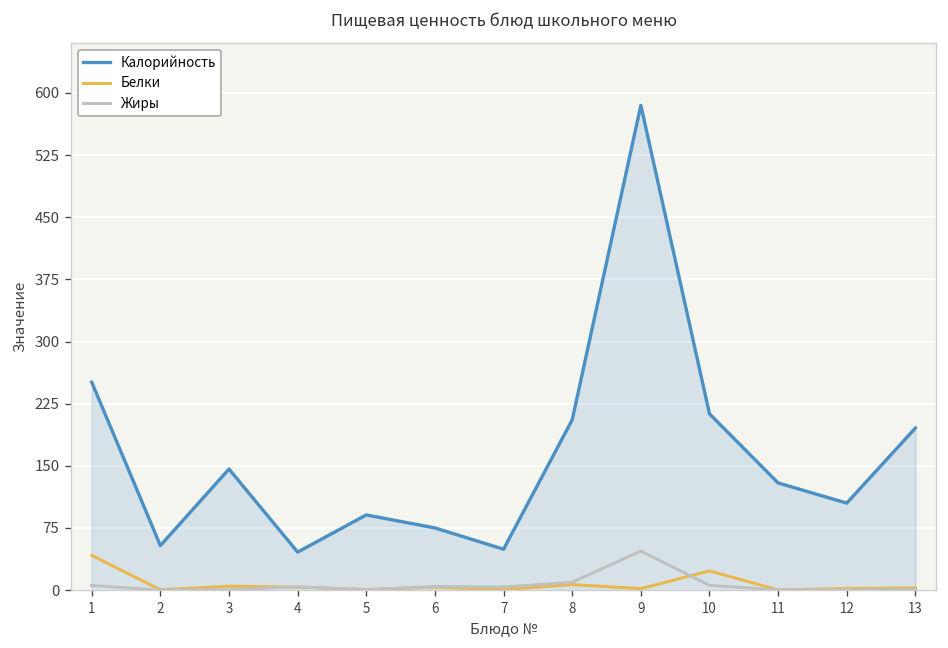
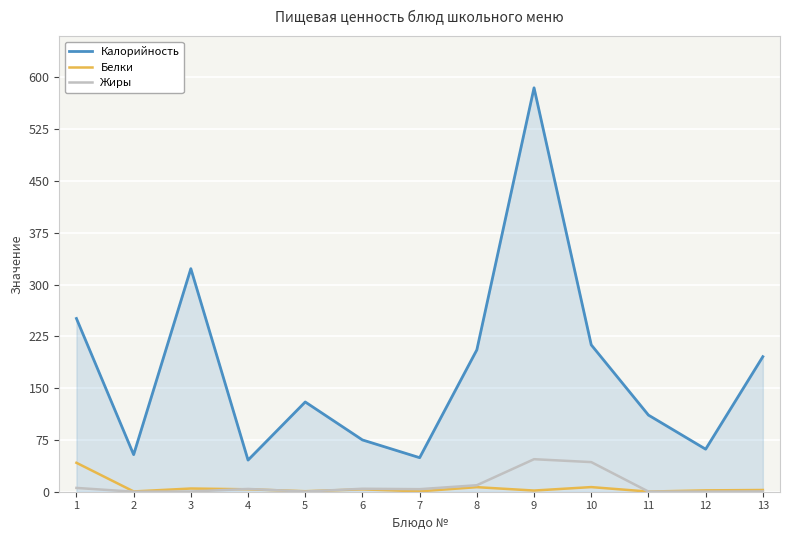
Калорийность, 3: 150 -> 320
Калорийность, 5: 90 -> 130
Белки, 10: 20 -> 10
Жиры, 10: 10 -> 40
Калорийность, 11: 130 -> 110
Калорийность, 12: 100 -> 60
